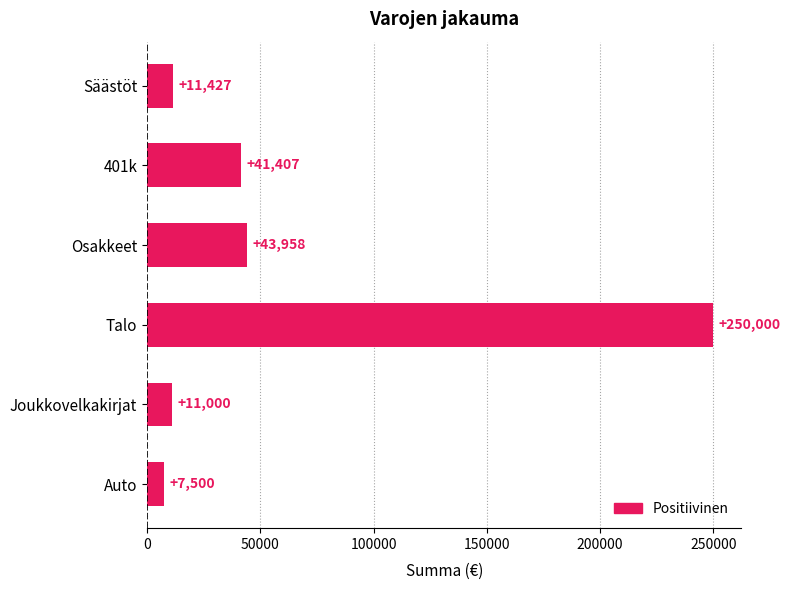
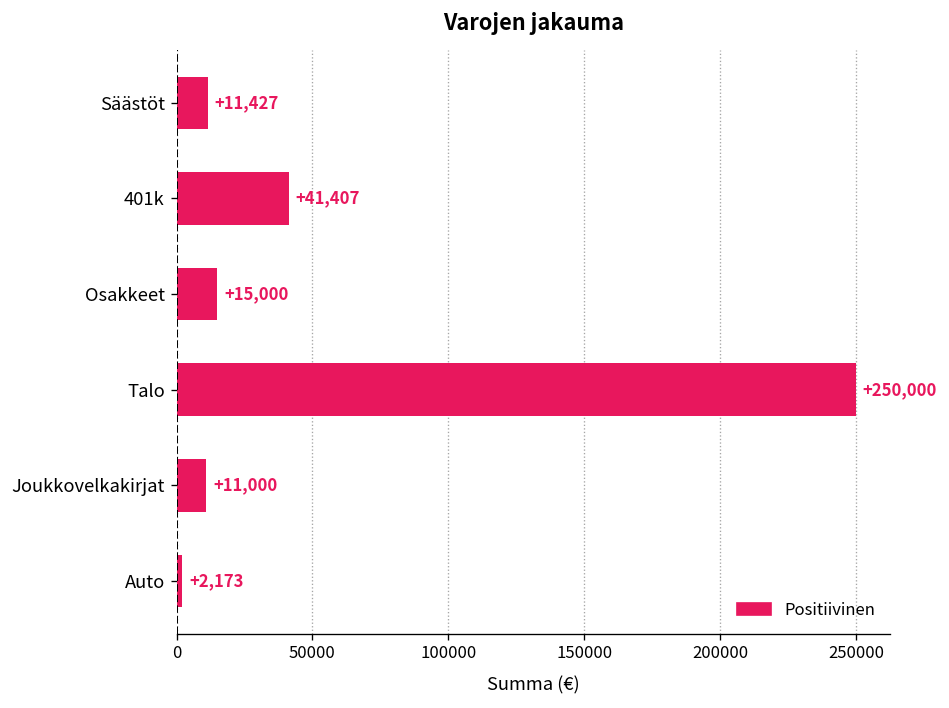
Osakkeet: +43,958 -> +15,000
Auto: +7,500 -> +2,173
